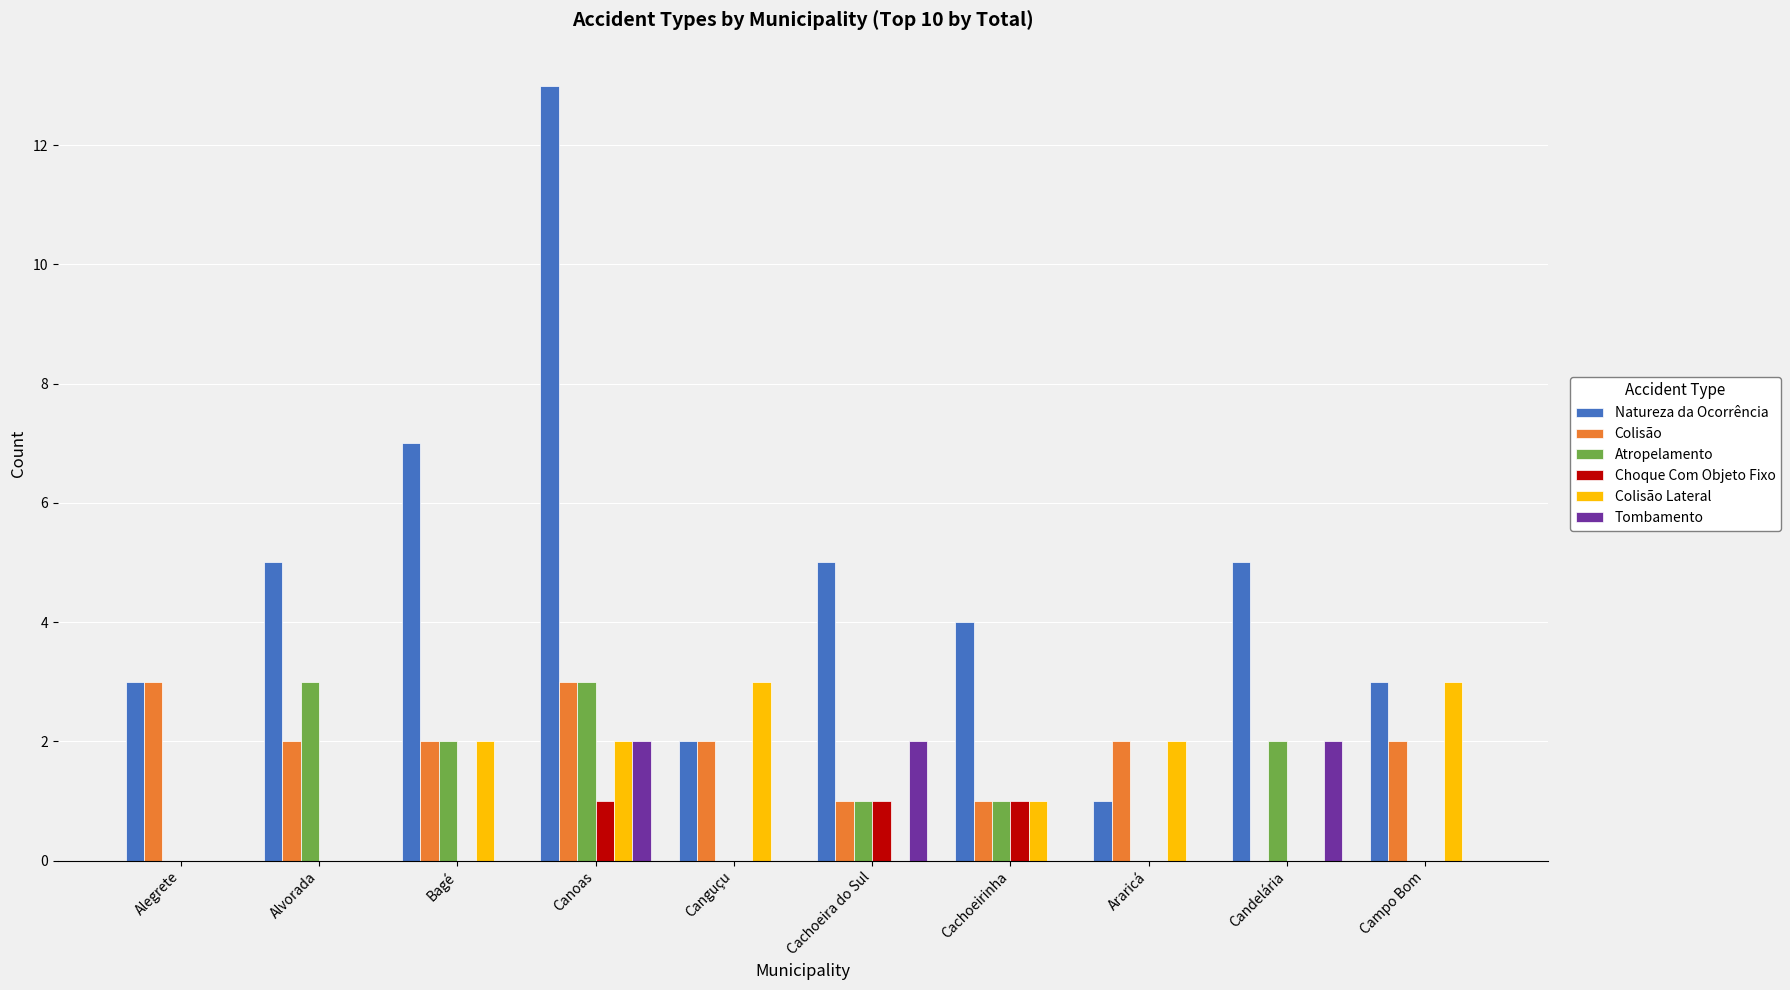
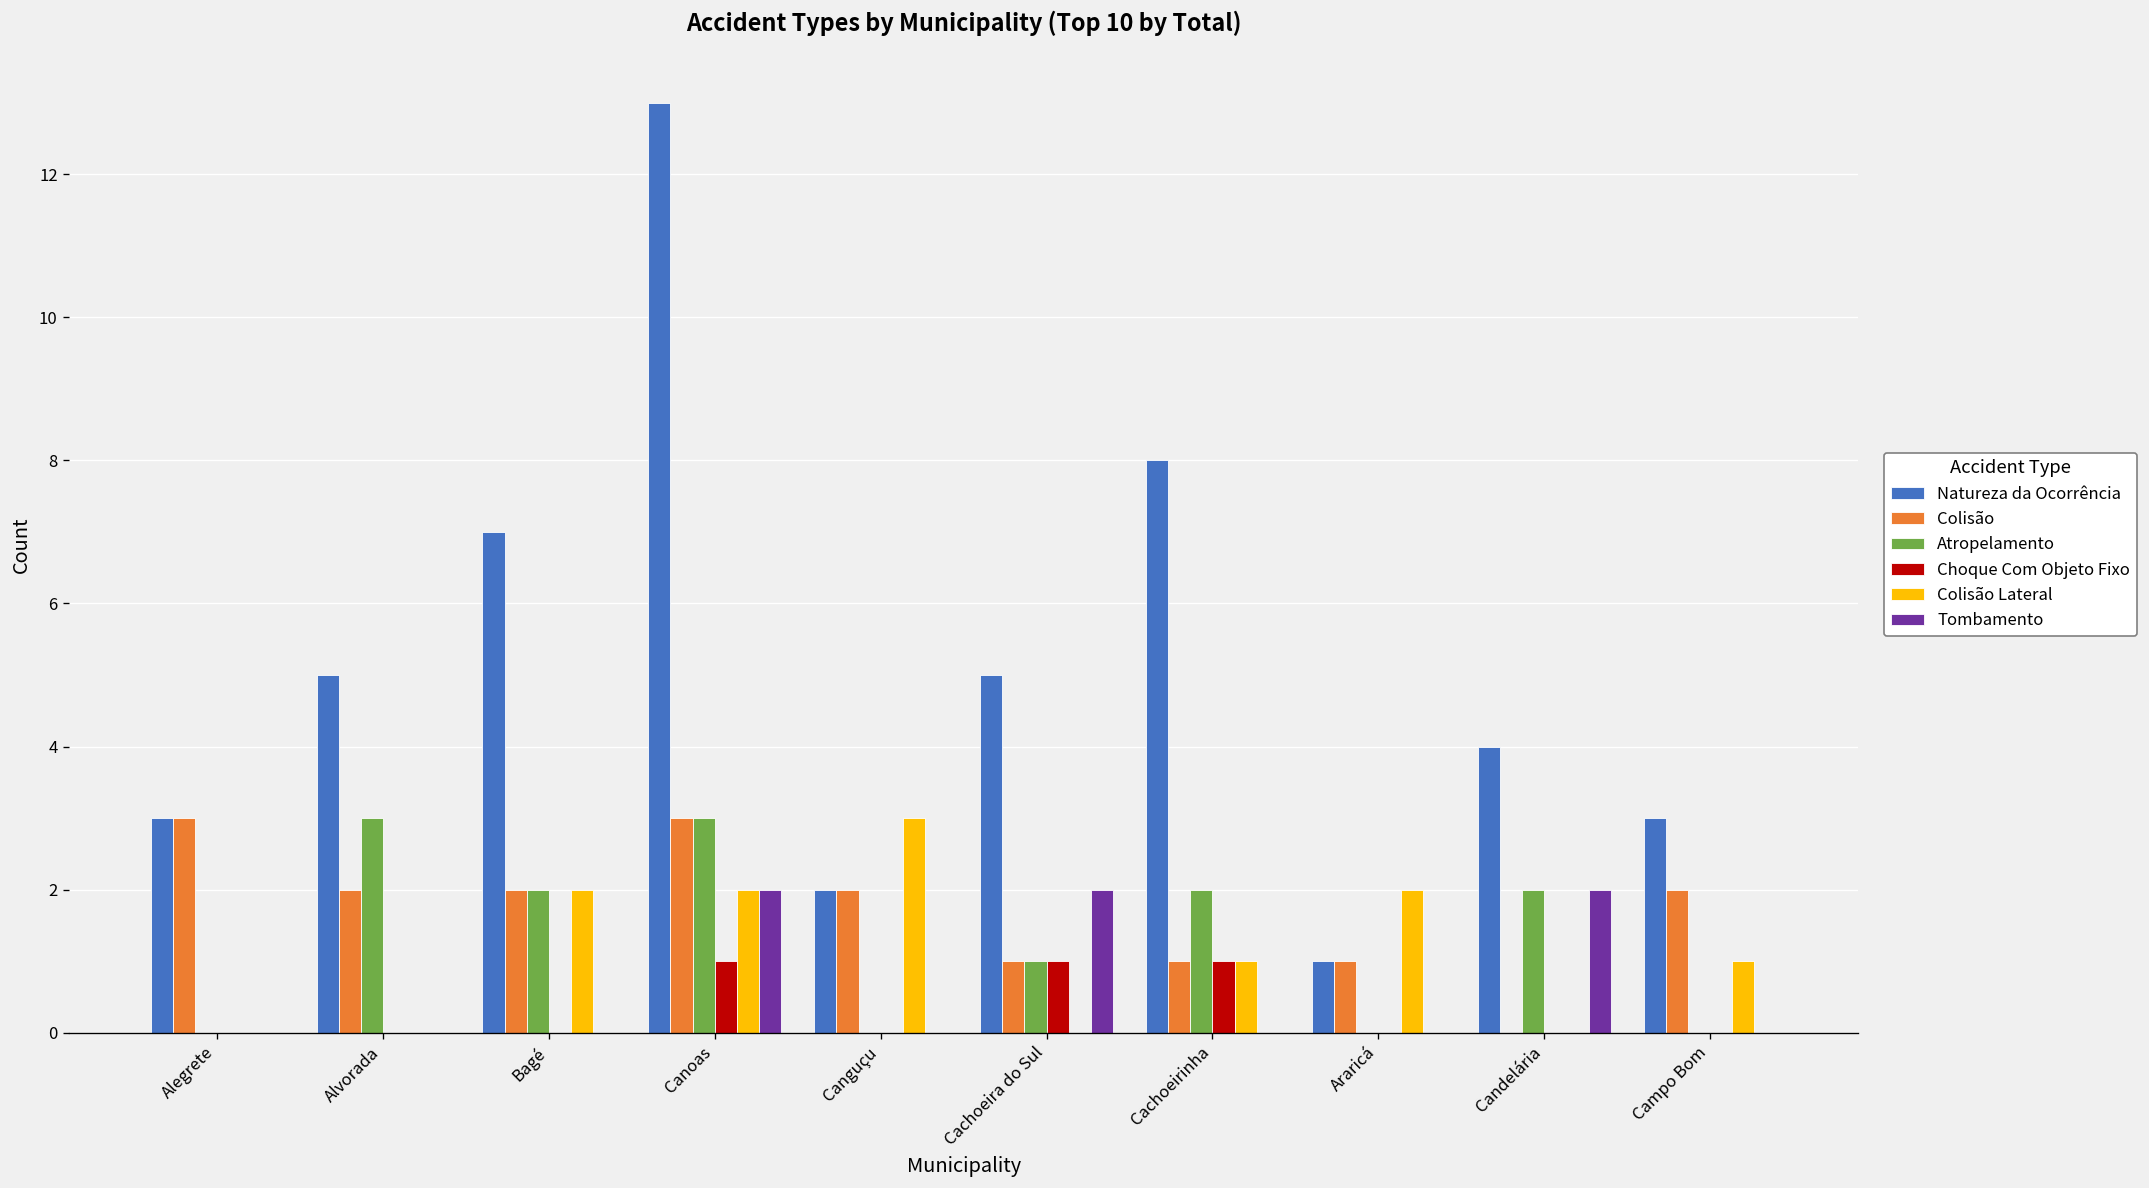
Natureza da Ocorrência, Cachoeirinha: 4 -> 8
Atropelamento, Cachoeirinha: 1 -> 2
Colisão, Araricá: 2 -> 1
Natureza da Ocorrência, Candelária: 5 -> 4
Colisão Lateral, Campo Bom: 3 -> 1
